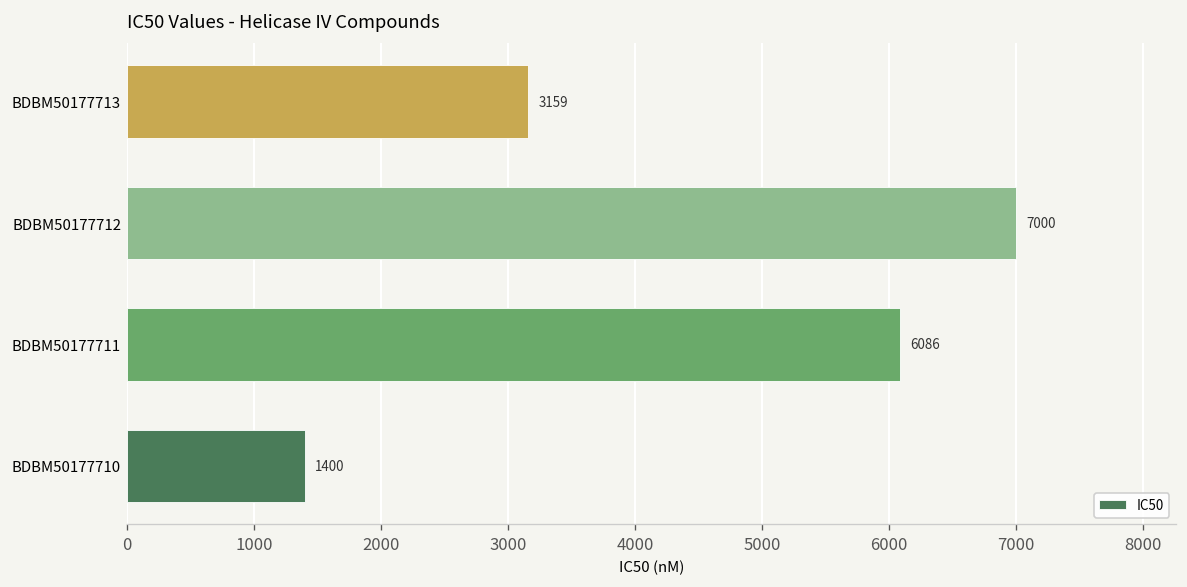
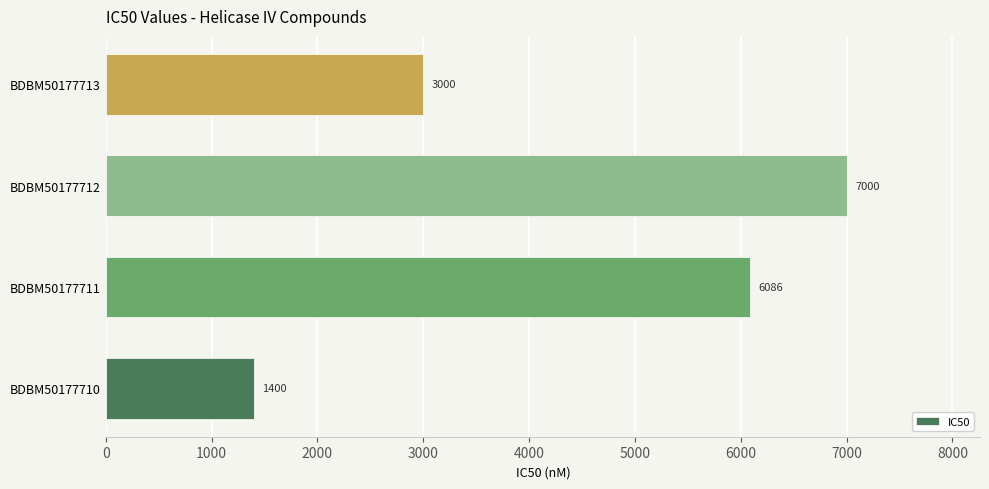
BDBM50177713: 3159 -> 3000
